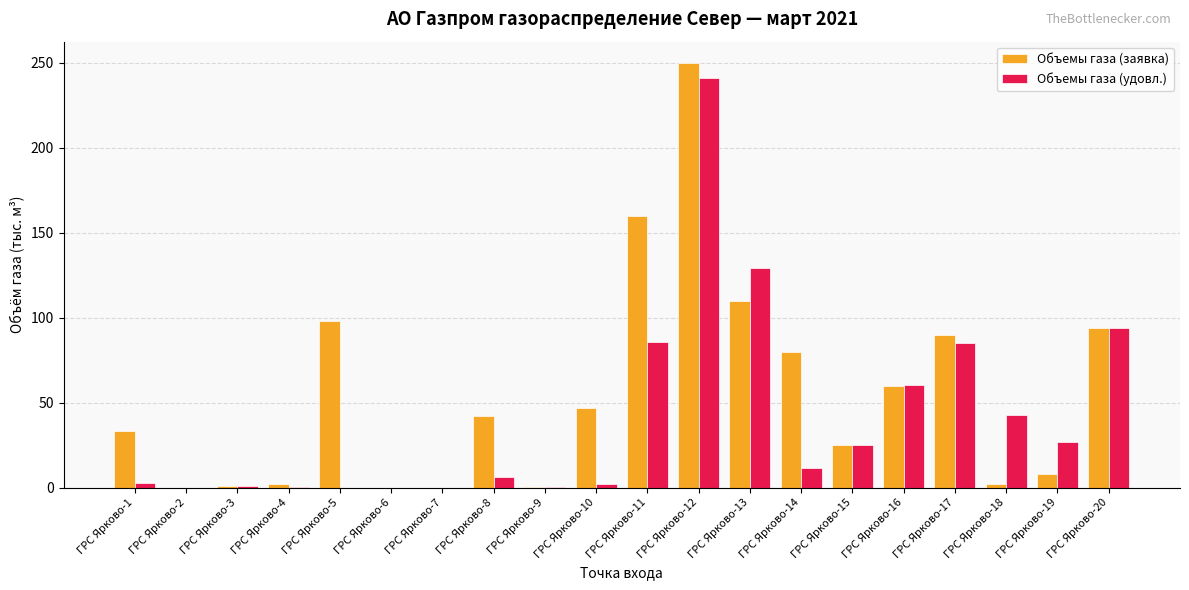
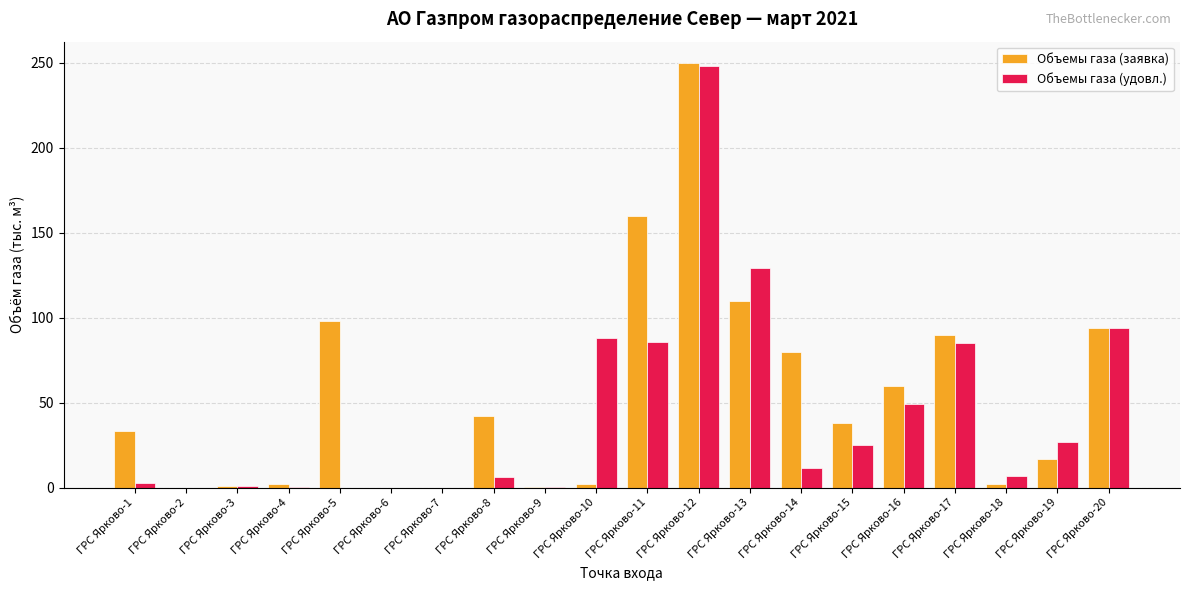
Объемы газа (заявка), ГРС Ярково-10: 47 -> 2
Объемы газа (удовл.), ГРС Ярково-10: 2 -> 88
Объемы газа (удовл.), ГРС Ярково-12: 241 -> 248
Объемы газа (заявка), ГРС Ярково-15: 25 -> 38
Объемы газа (удовл.), ГРС Ярково-16: 60 -> 49
Объемы газа (удовл.), ГРС Ярково-18: 43 -> 7
Объемы газа (заявка), ГРС Ярково-19: 8 -> 17
